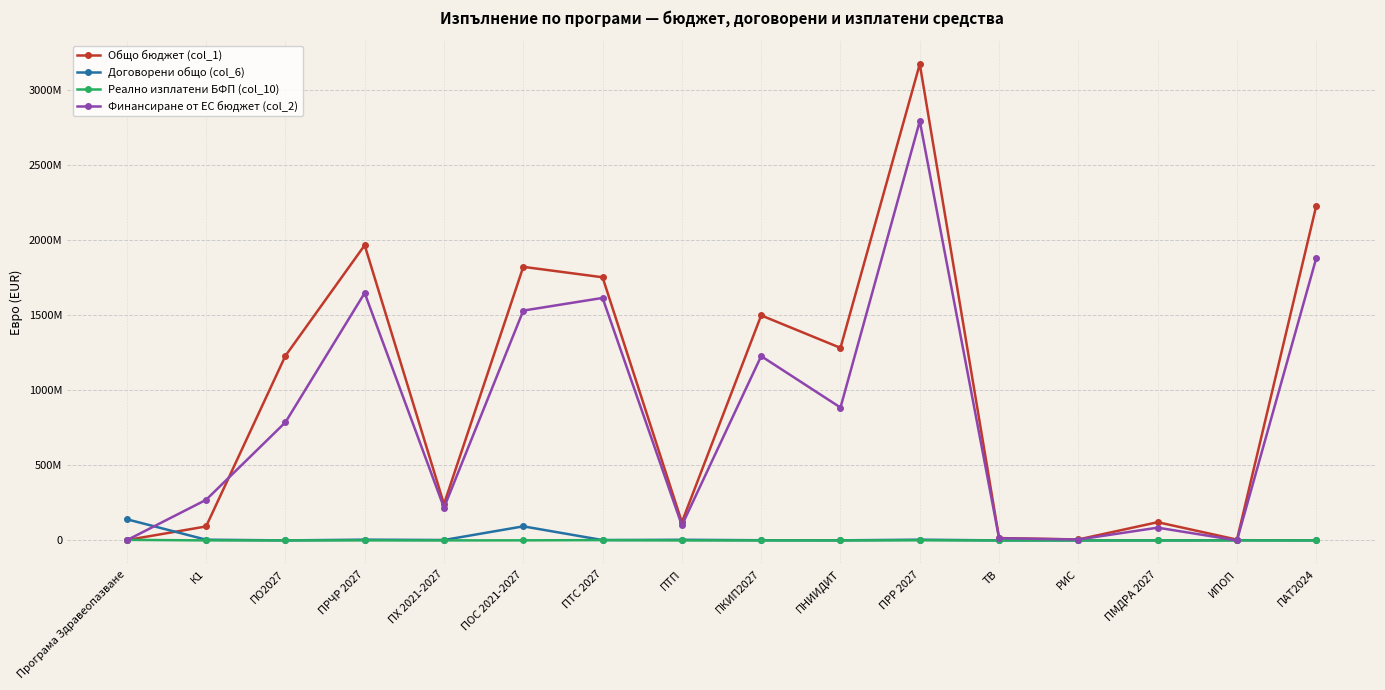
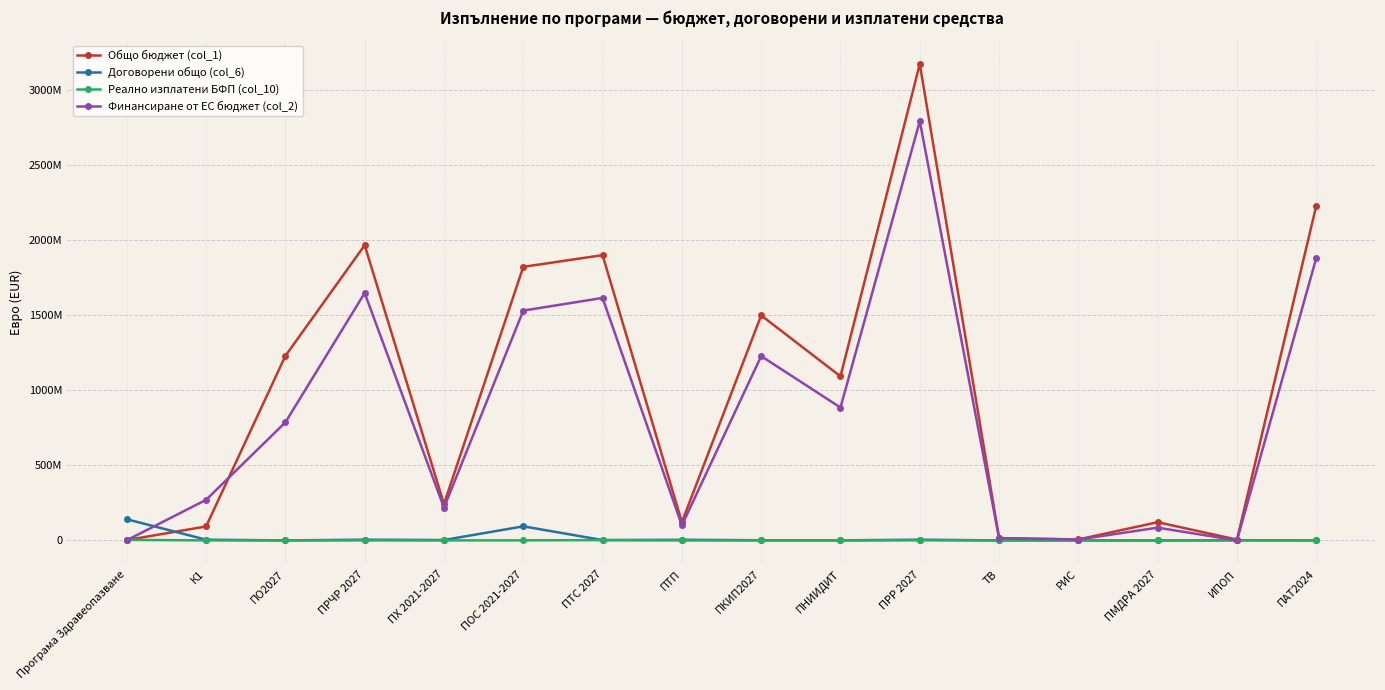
Общо бюджет (col_1), ПТС 2027: 1750000000 -> 1900000000
Общо бюджет (col_1), ПНИИДИТ: 1280000000 -> 1090000000
